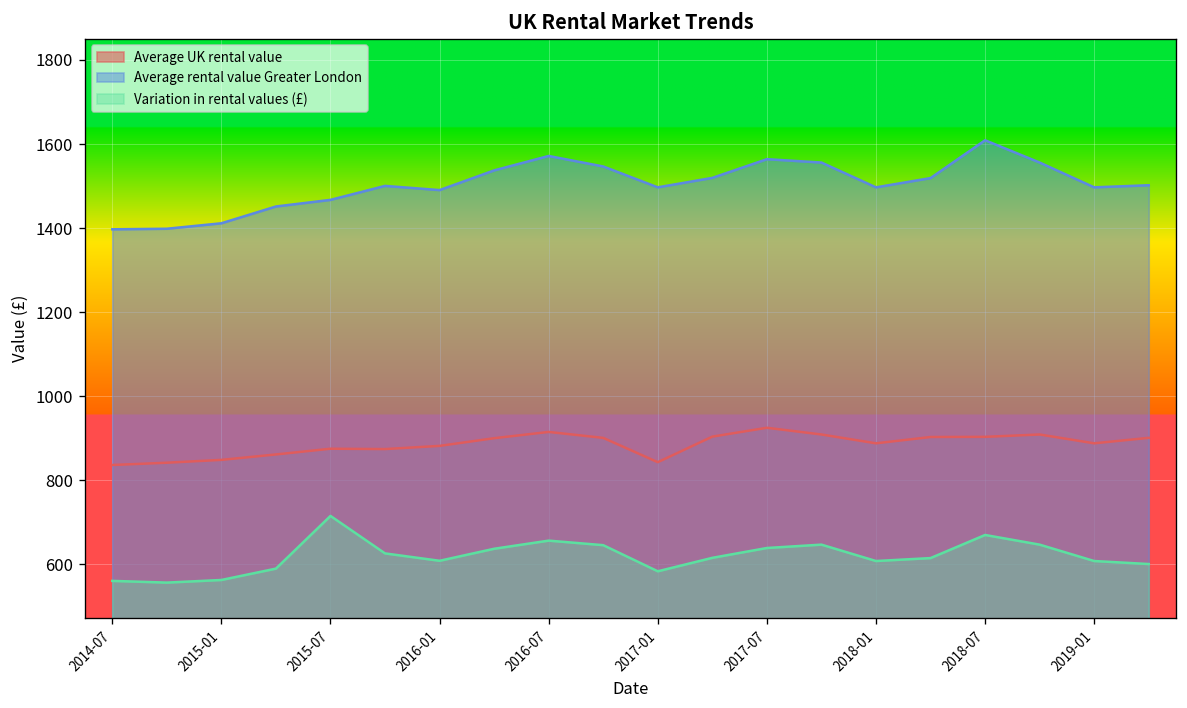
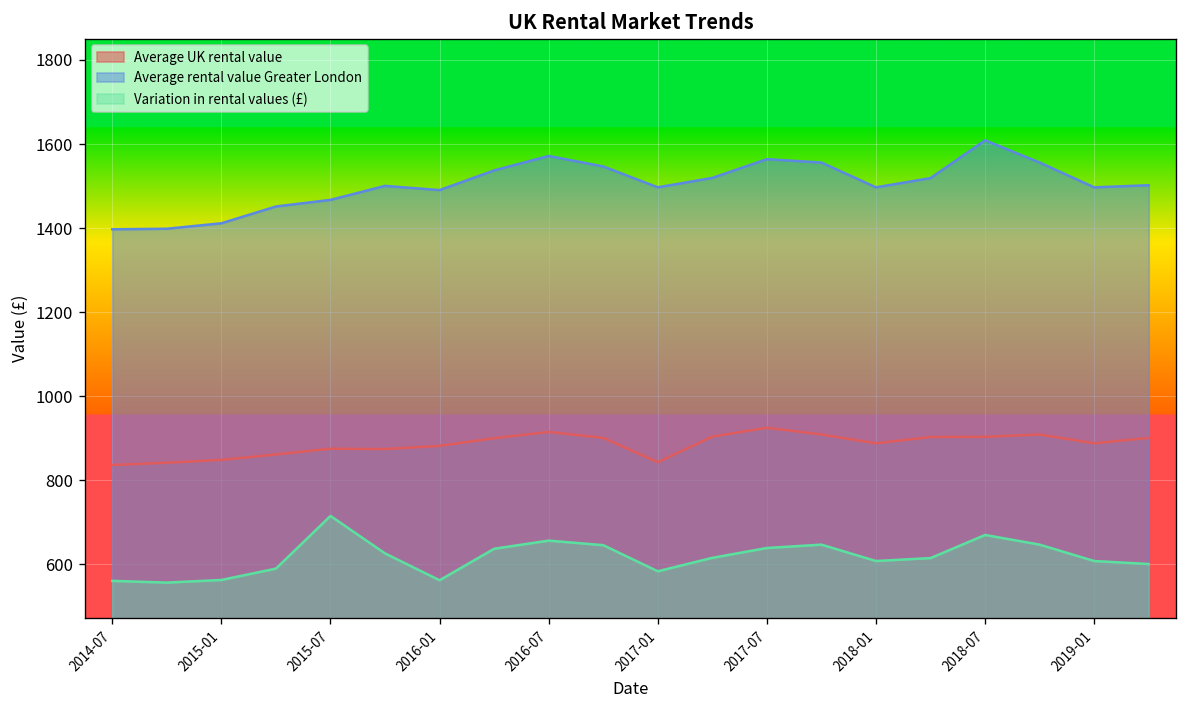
Variation in rental values (£), 2016-01: 610 -> 560
